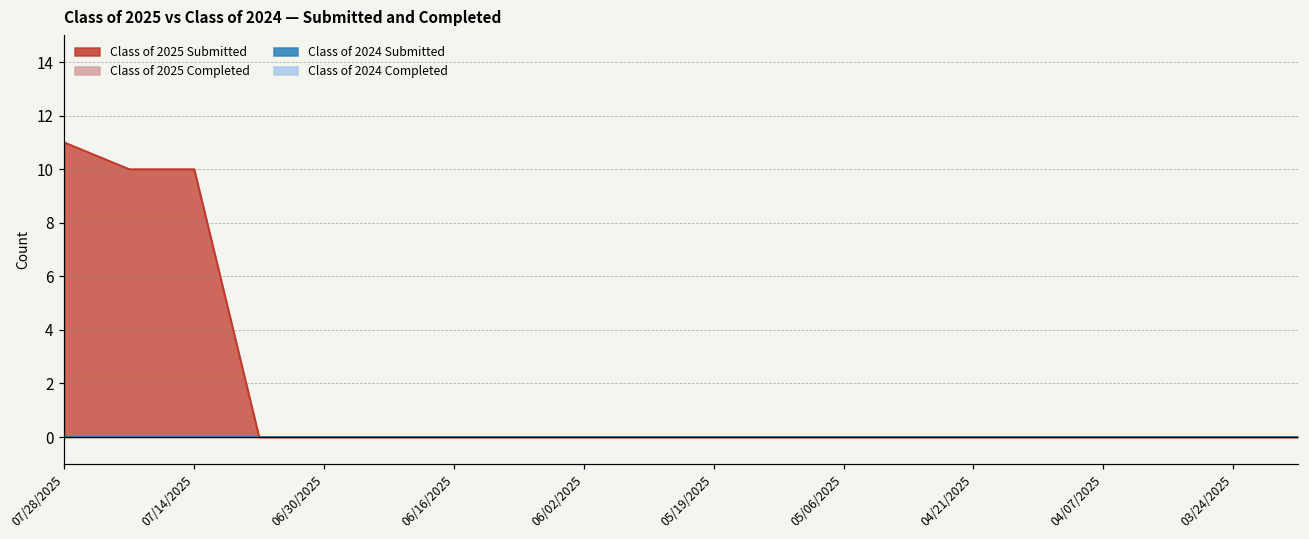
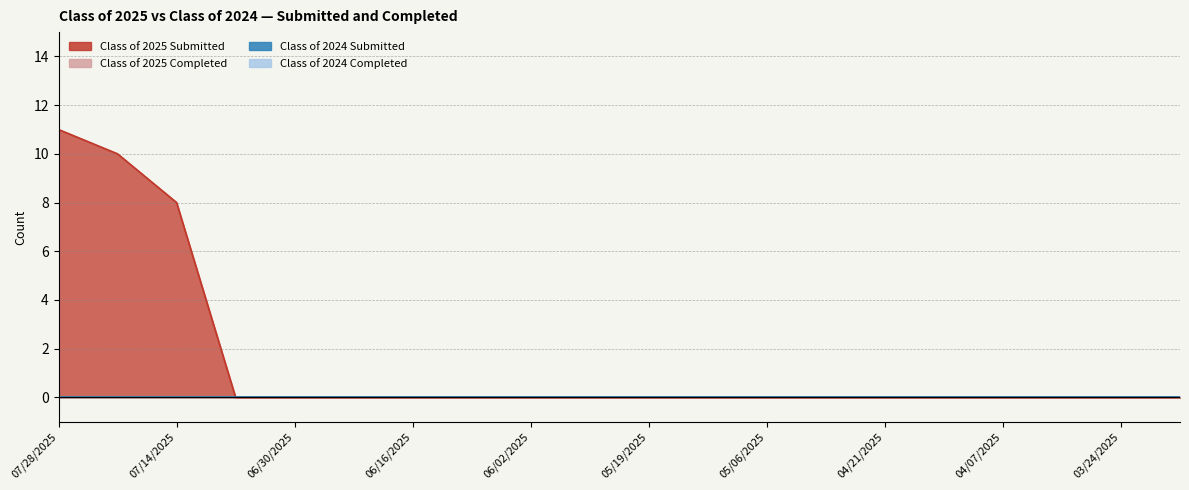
Class of 2025 Submitted, 07/14/2025: 10 -> 8
